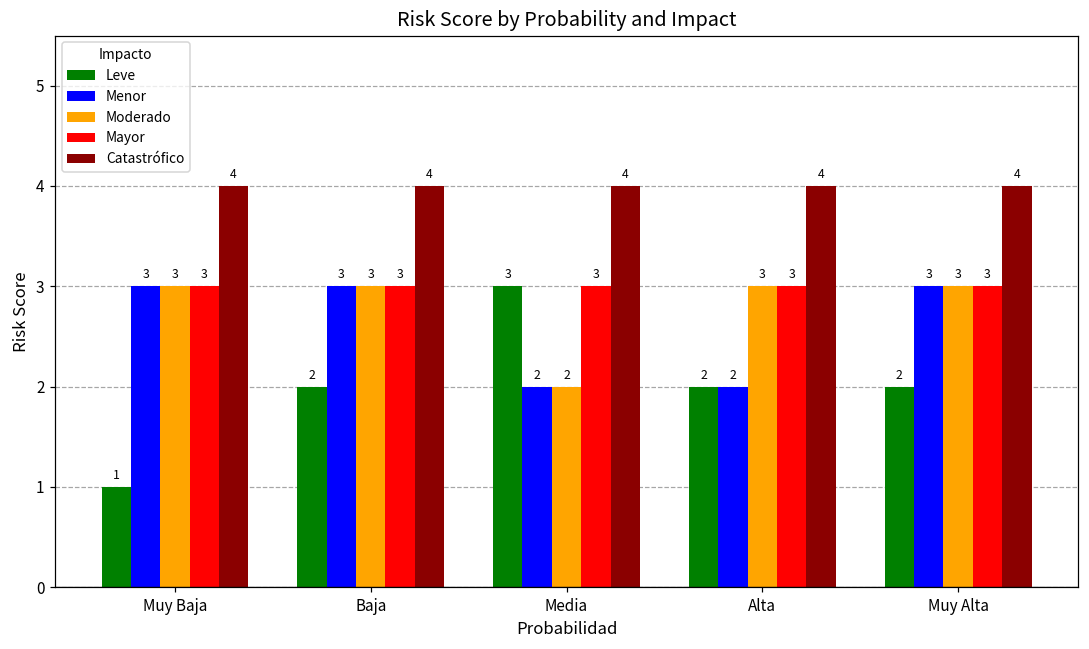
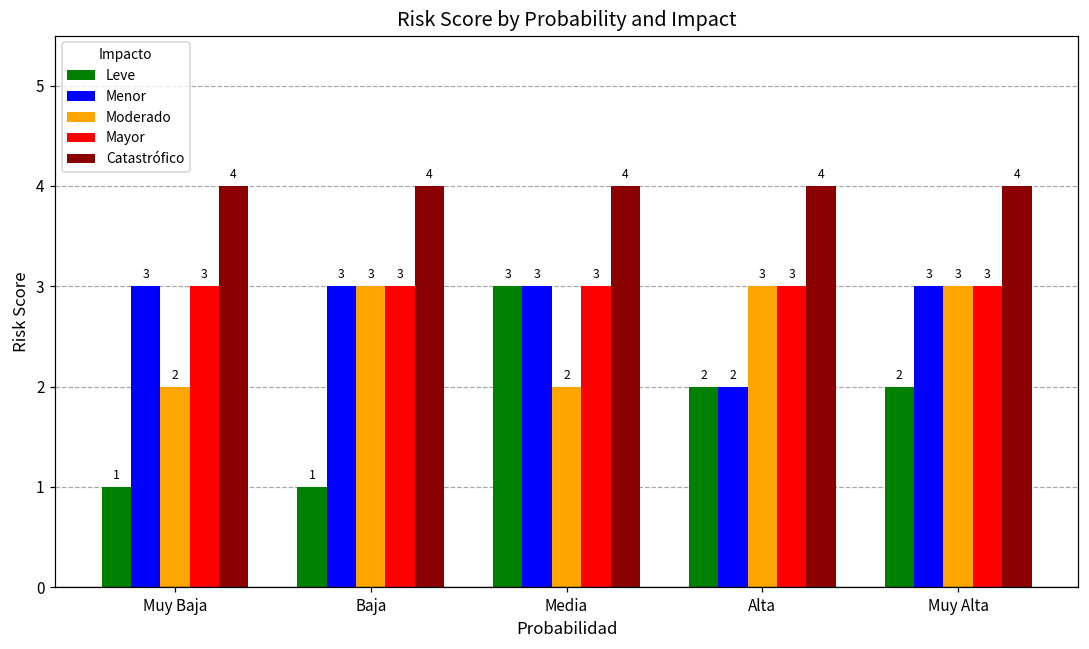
Moderado, Muy Baja: 3 -> 2
Leve, Baja: 2 -> 1
Menor, Media: 2 -> 3
